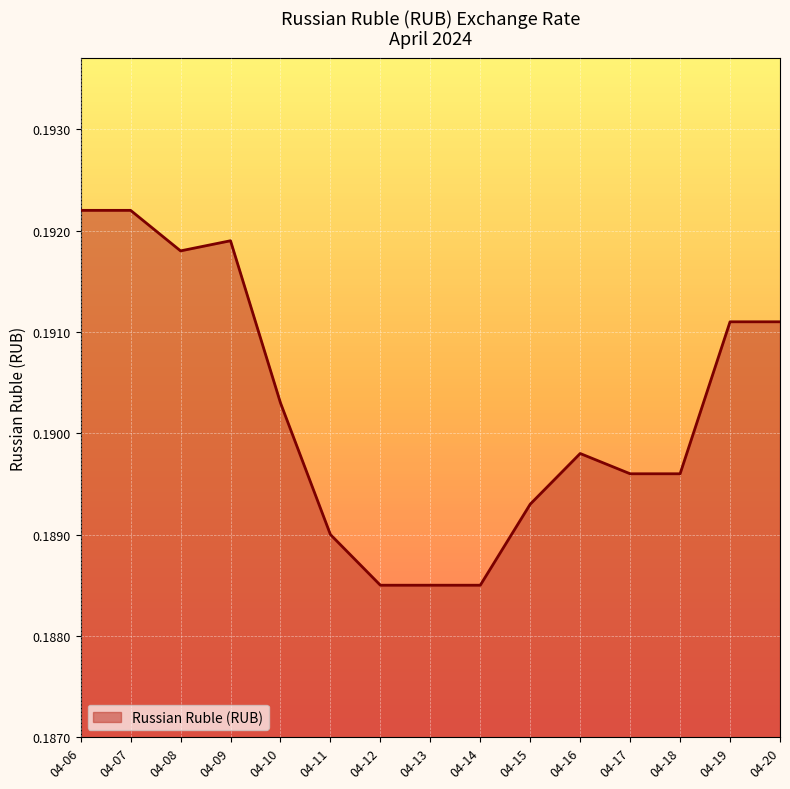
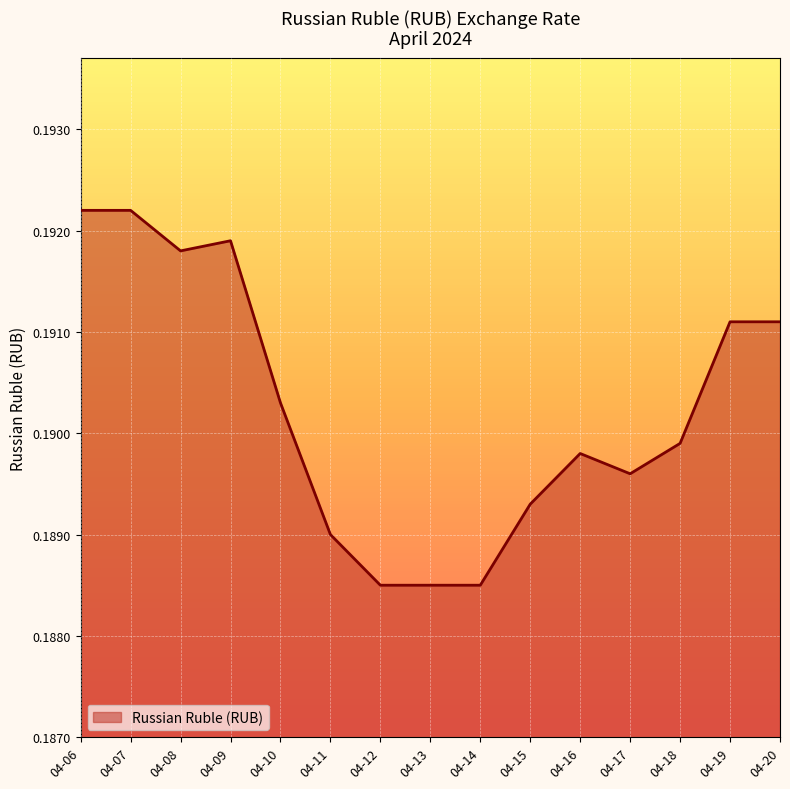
04-18: 0.1896 -> 0.1899
